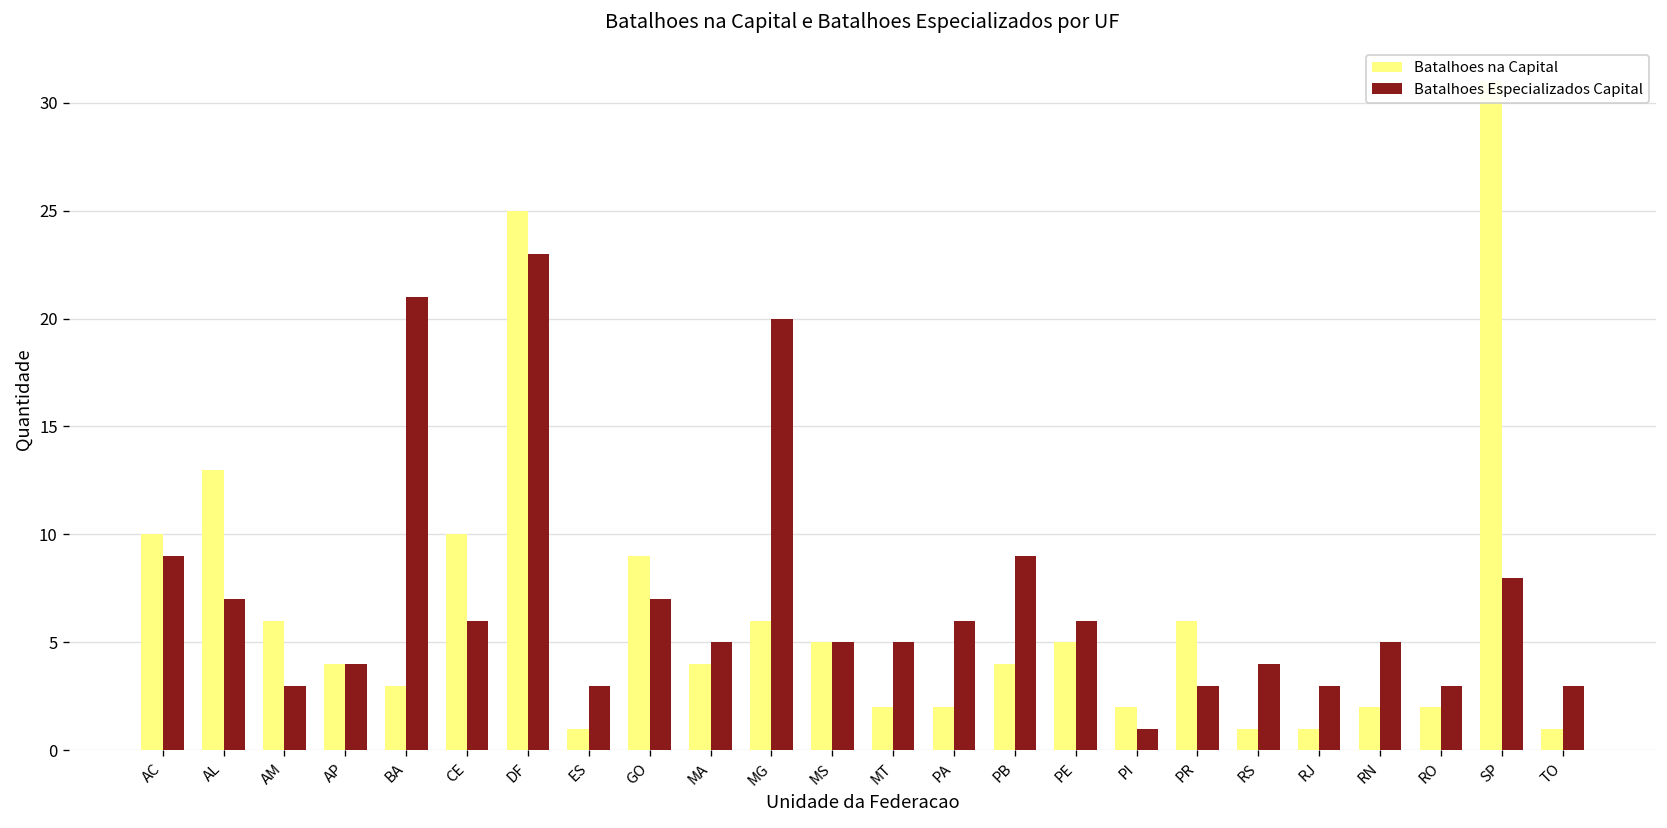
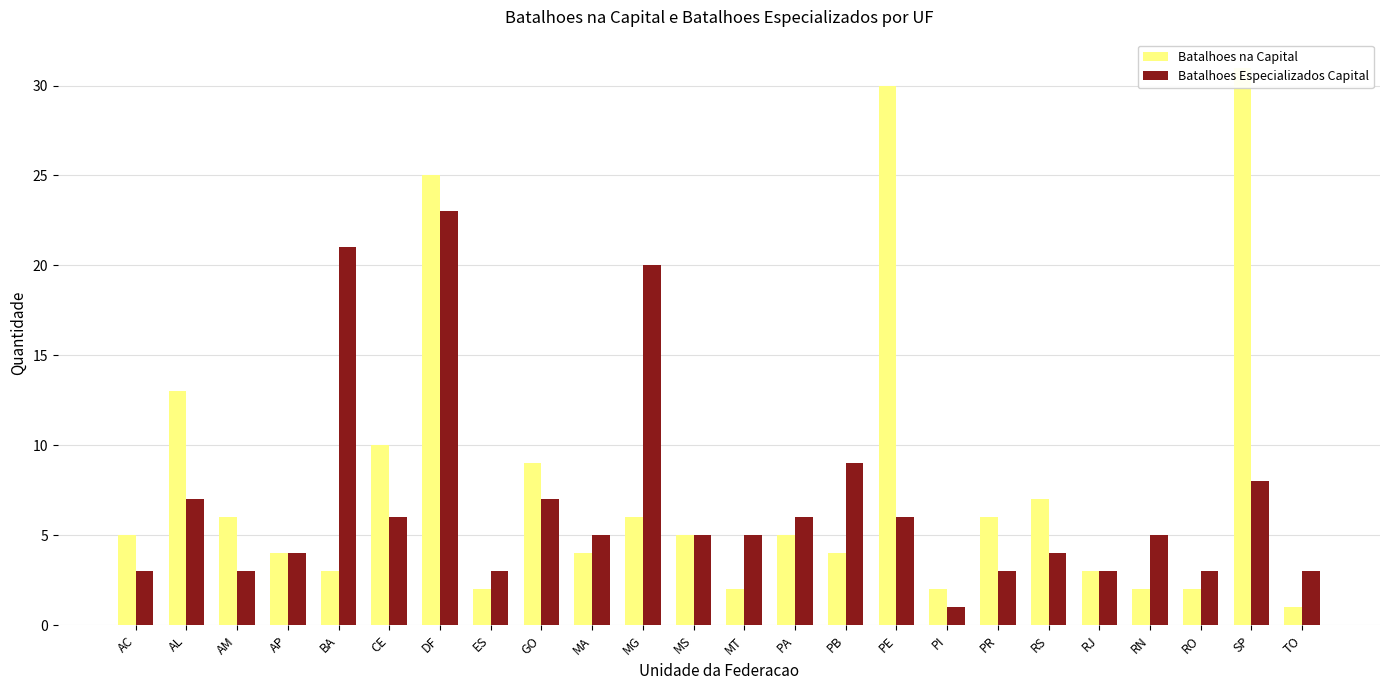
Batalhoes na Capital, AC: 10 -> 5
Batalhoes Especializados Capital, AC: 9 -> 3
Batalhoes na Capital, ES: 1 -> 2
Batalhoes na Capital, PA: 2 -> 5
Batalhoes na Capital, PE: 5 -> 30
Batalhoes na Capital, RS: 1 -> 7
Batalhoes na Capital, RJ: 1 -> 3
